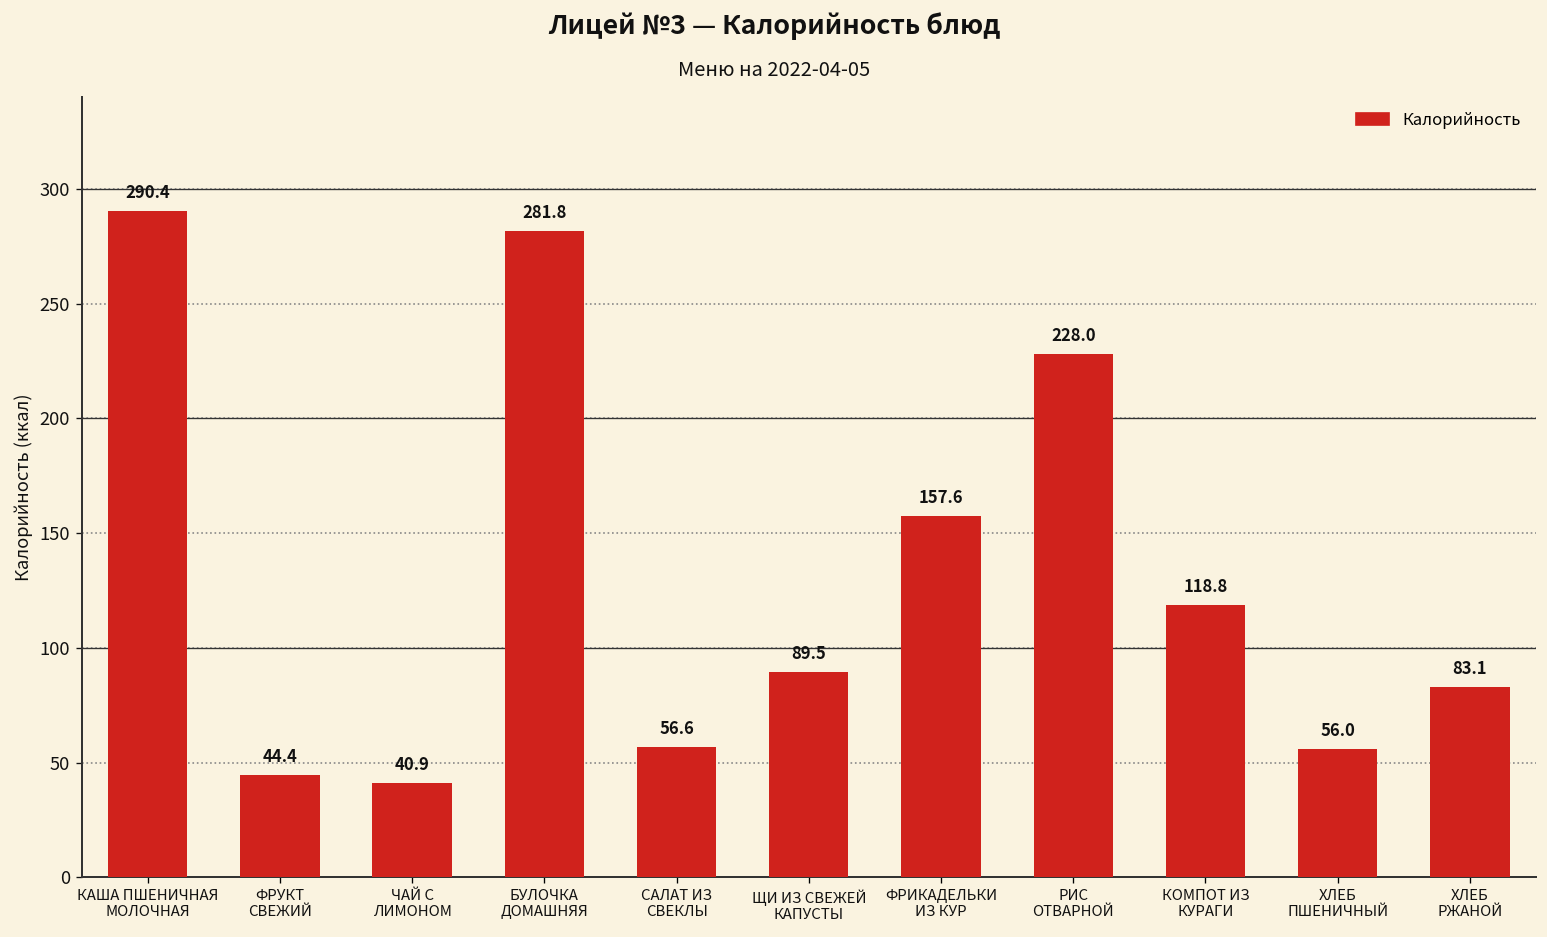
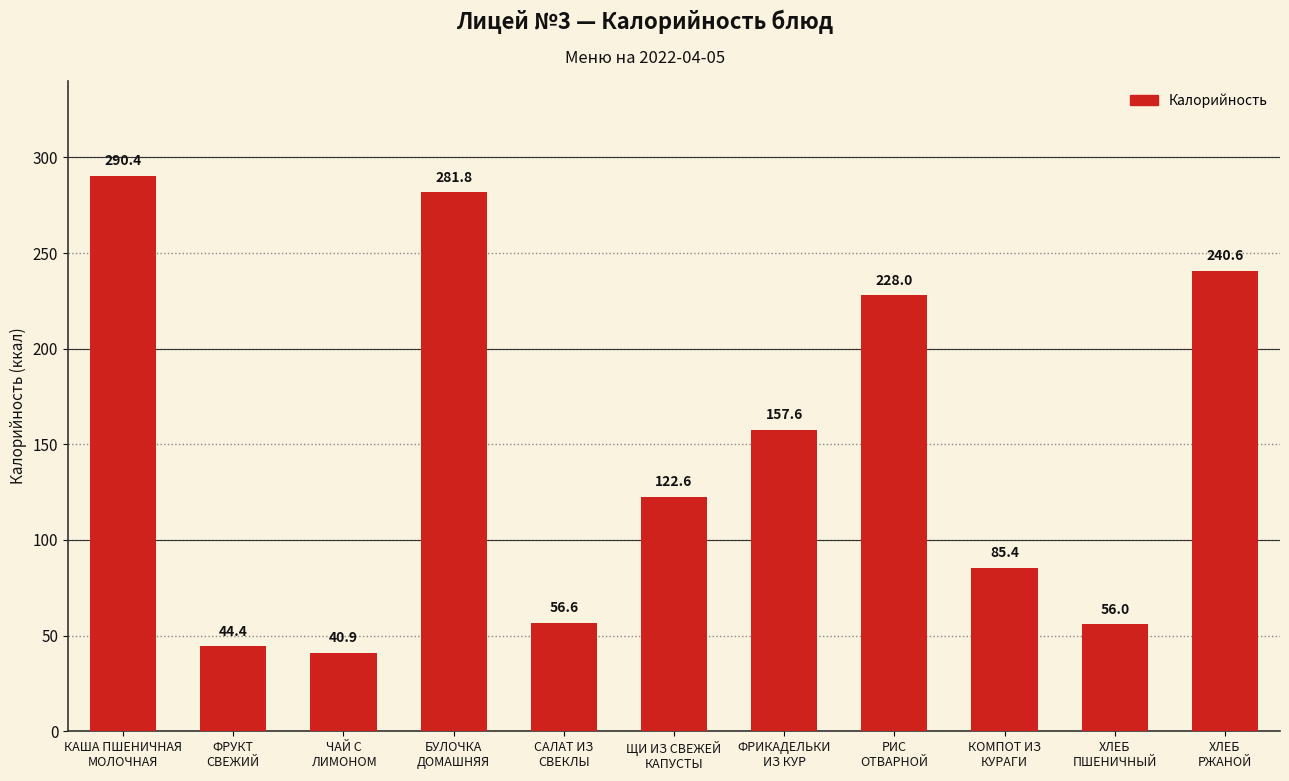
ЩИ ИЗ СВЕЖЕЙ КАПУСТЫ: 89.5 -> 122.6
КОМПОТ ИЗ КУРАГИ: 118.8 -> 85.4
ХЛЕБ РЖАНОЙ: 83.1 -> 240.6
